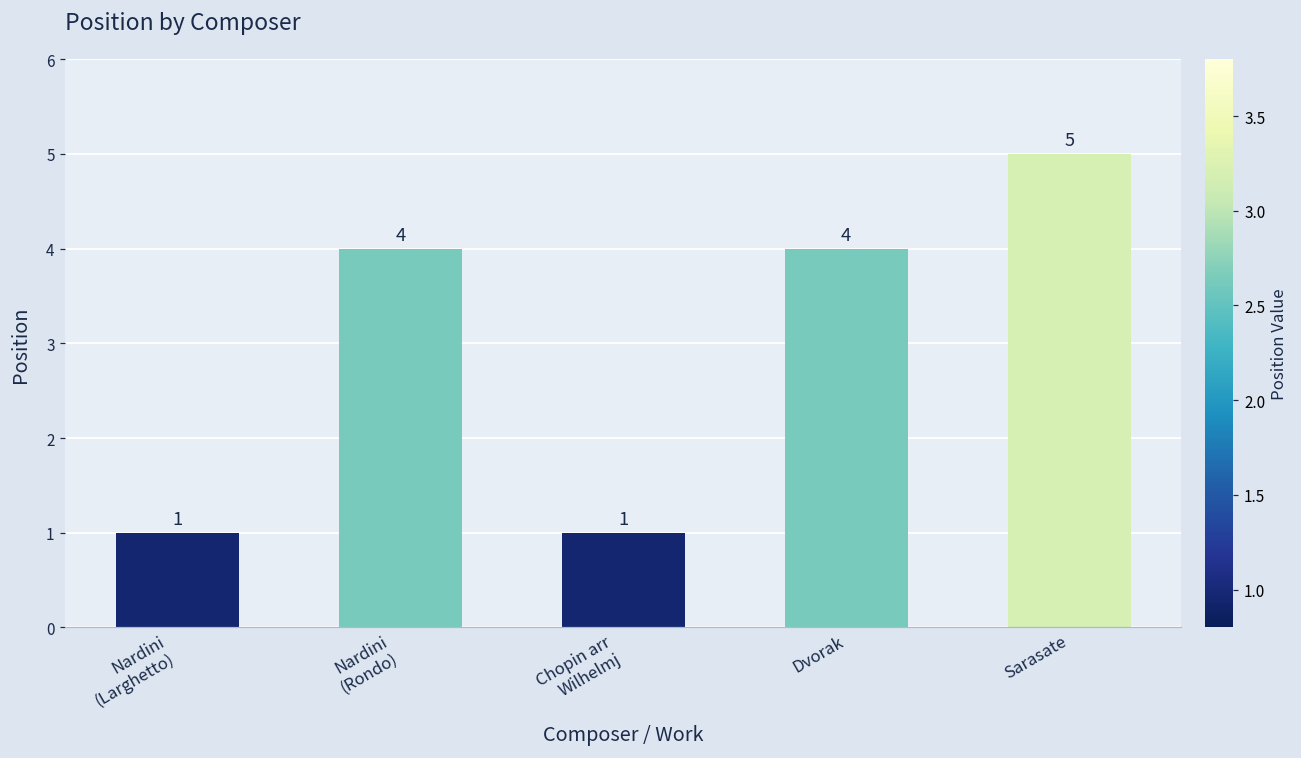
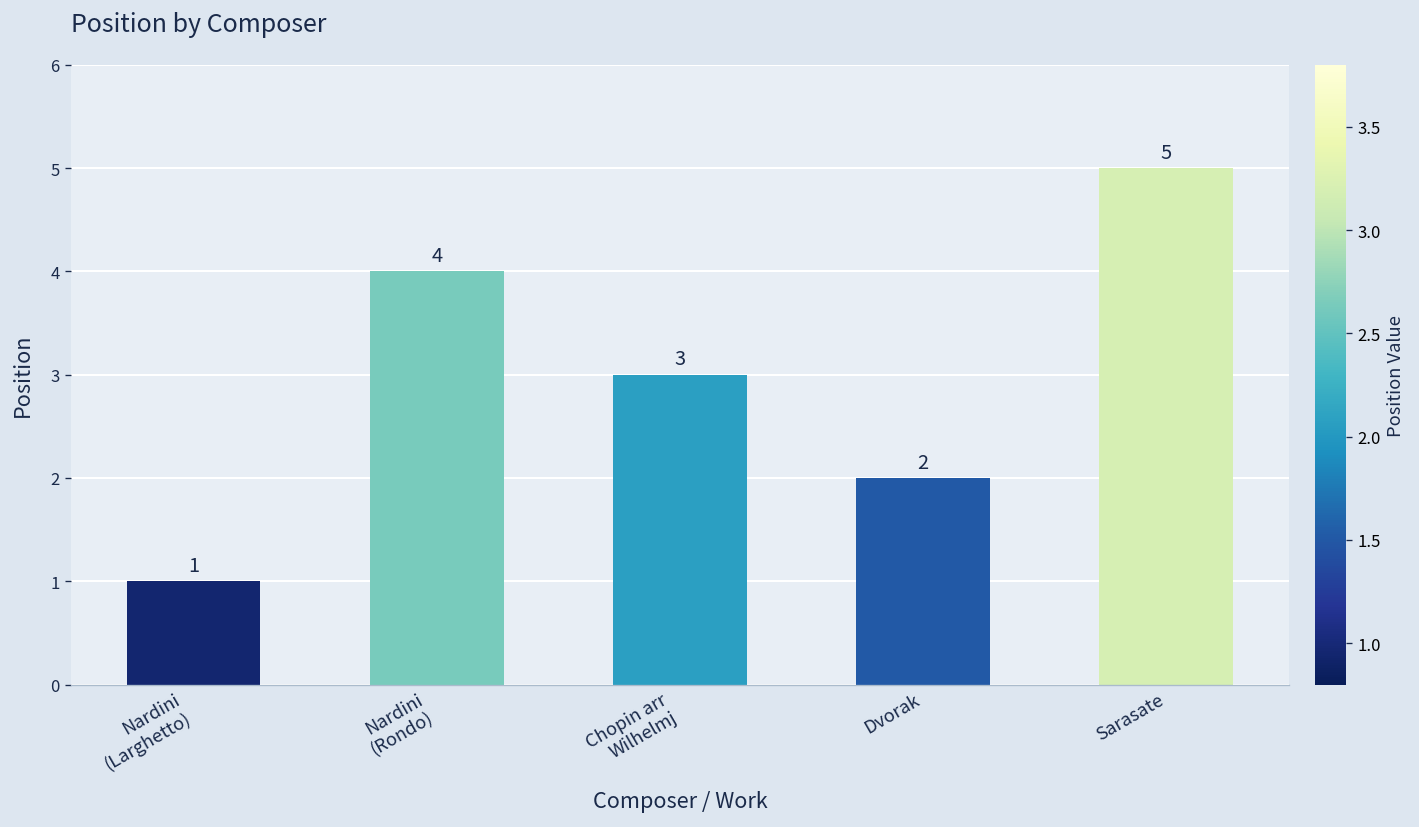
Chopin arr Wilhelmj: 1 -> 3
Dvorak: 4 -> 2
